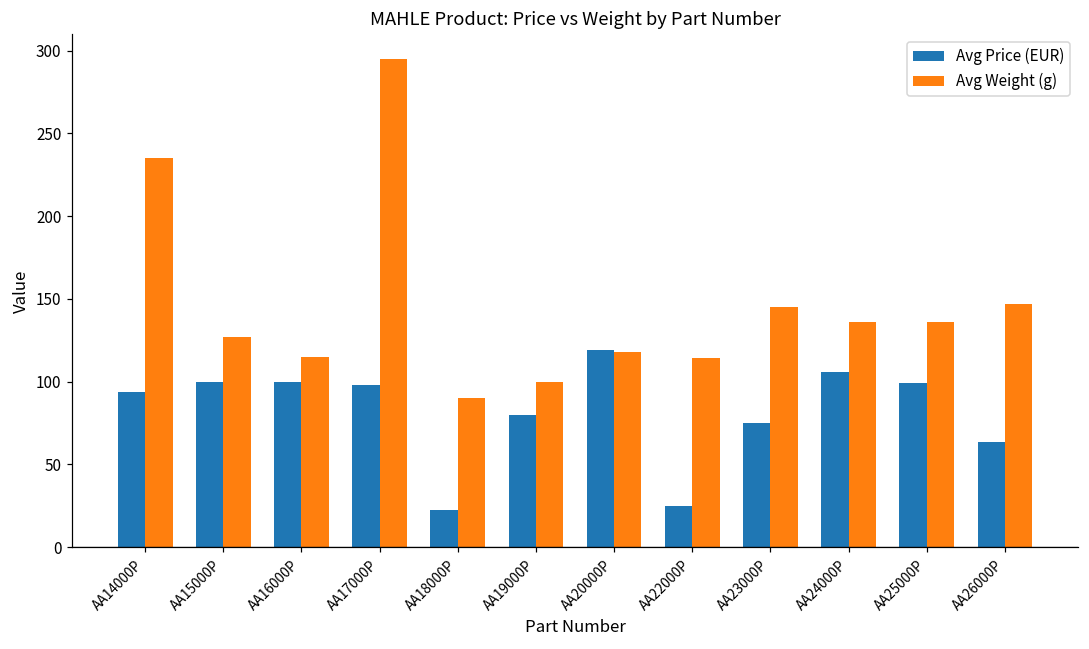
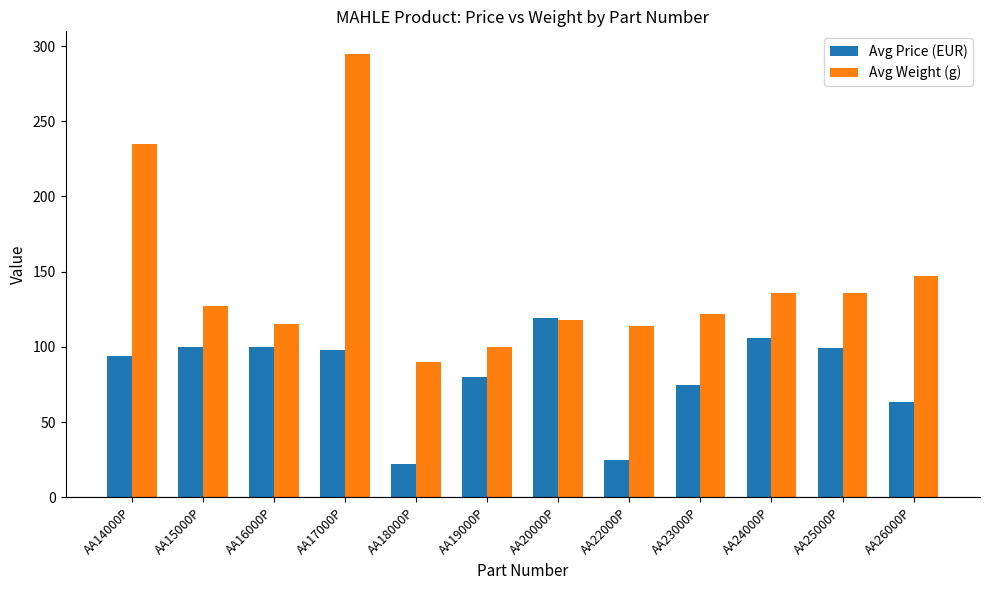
Avg Weight (g), AA23000P: 145 -> 122
